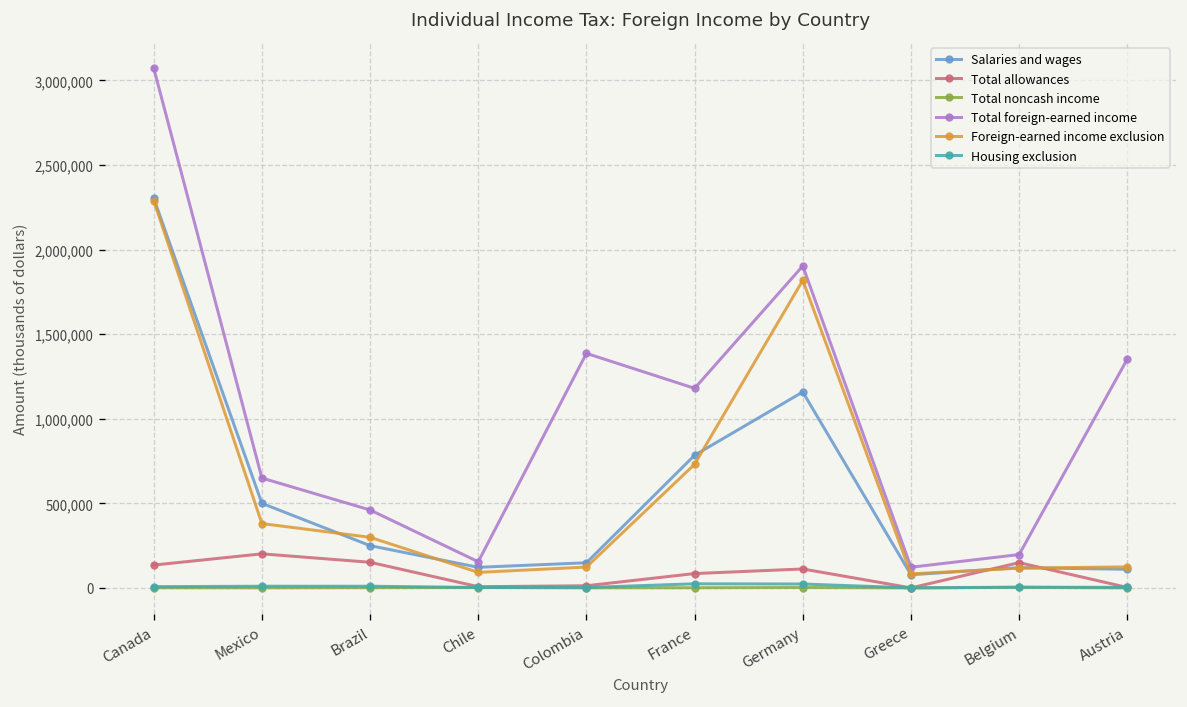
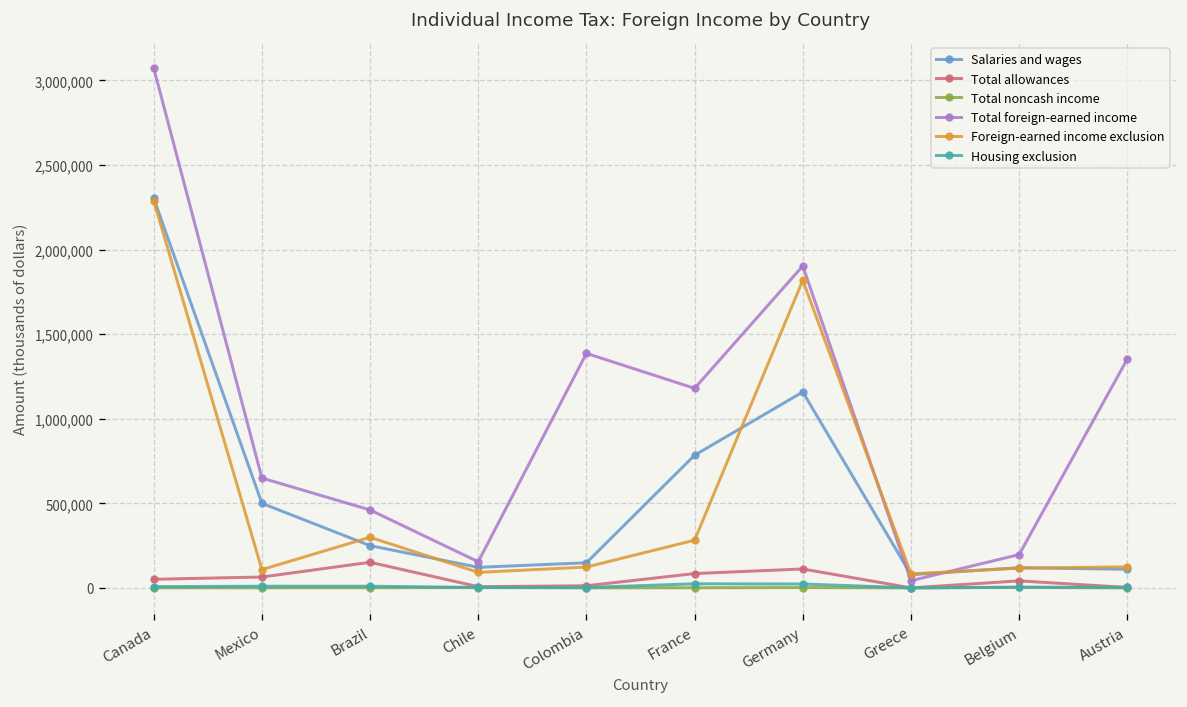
Total allowances, Canada: 130,000 -> 50,000
Total allowances, Mexico: 200,000 -> 60,000
Foreign-earned income exclusion, Mexico: 380,000 -> 110,000
Foreign-earned income exclusion, France: 730,000 -> 280,000
Total foreign-earned income, Greece: 120,000 -> 40,000
Total allowances, Belgium: 150,000 -> 40,000
